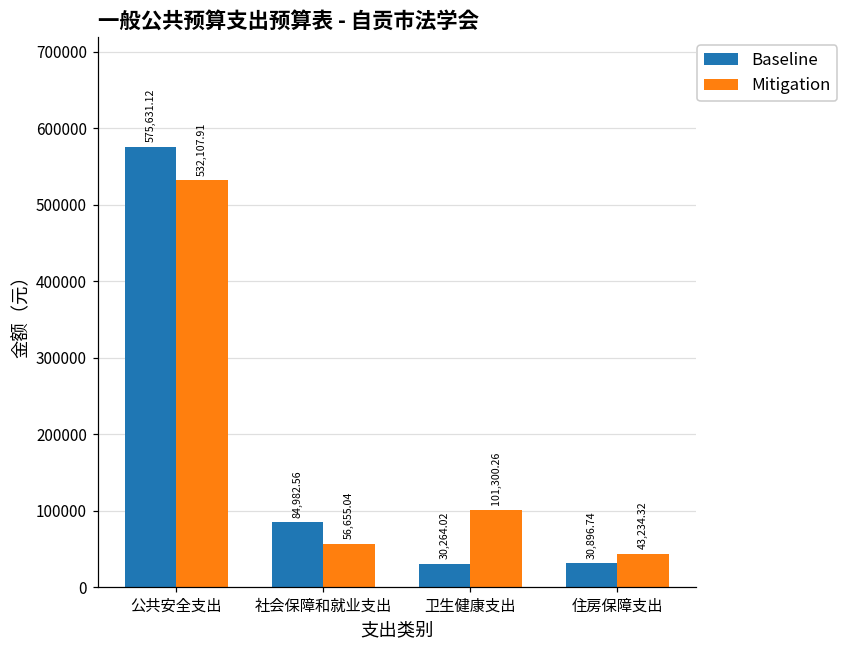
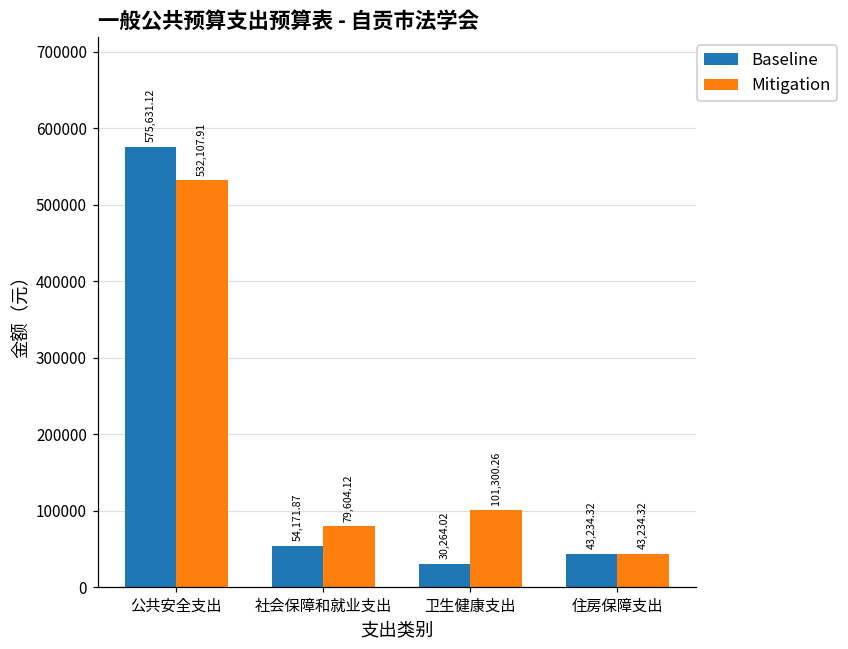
Baseline, 社会保障和就业支出: 84,982.56 -> 54,171.87
Mitigation, 社会保障和就业支出: 56,655.04 -> 79,604.12
Baseline, 住房保障支出: 30,896.74 -> 43,234.32
